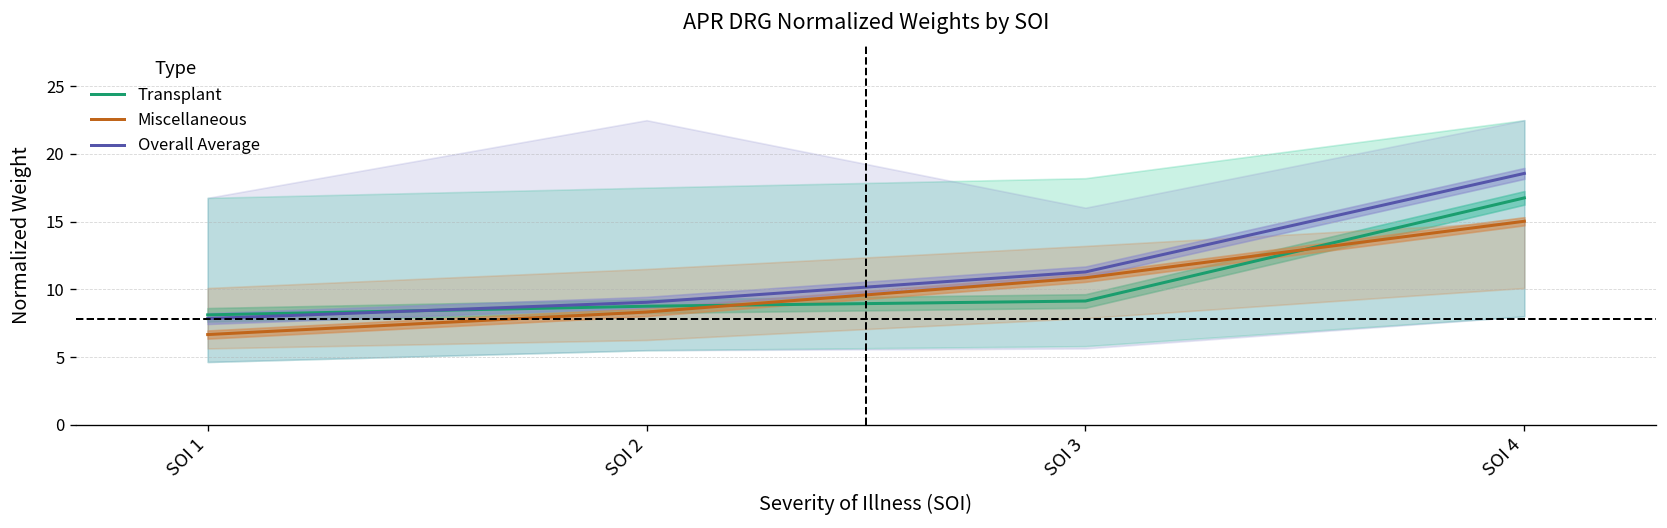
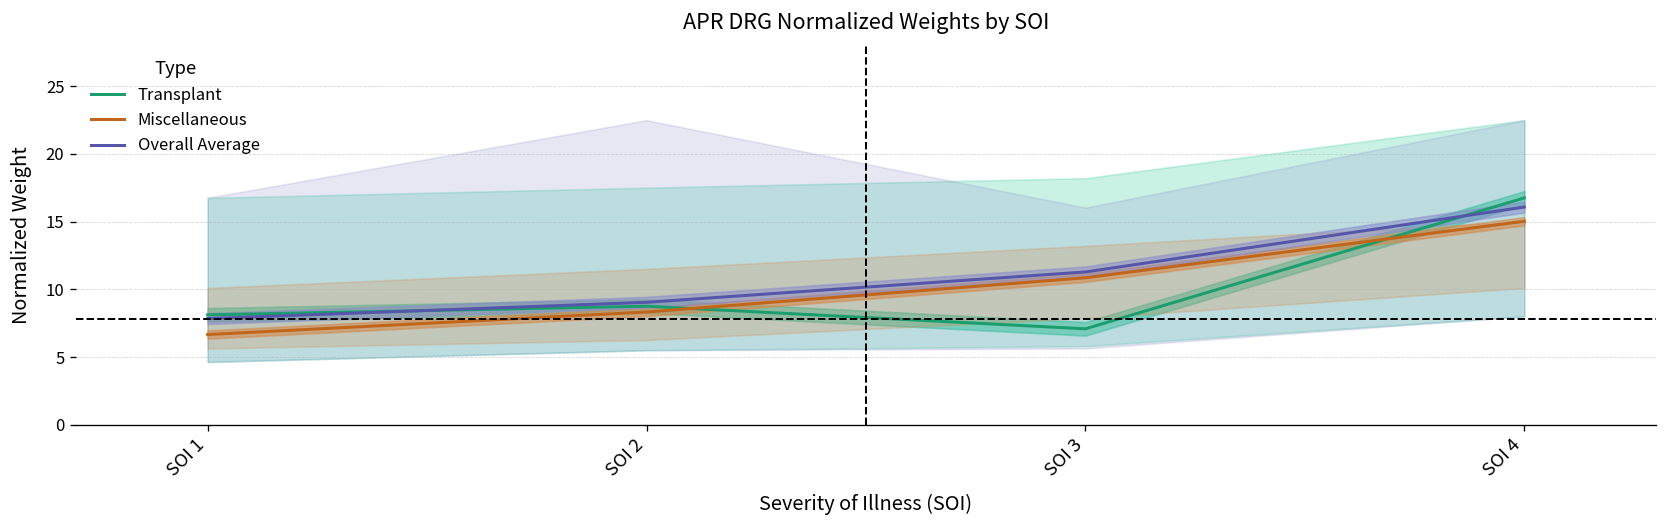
Transplant, SOI 3: 9.1 -> 7.1
Overall Average, SOI 4: 18.6 -> 16.1
